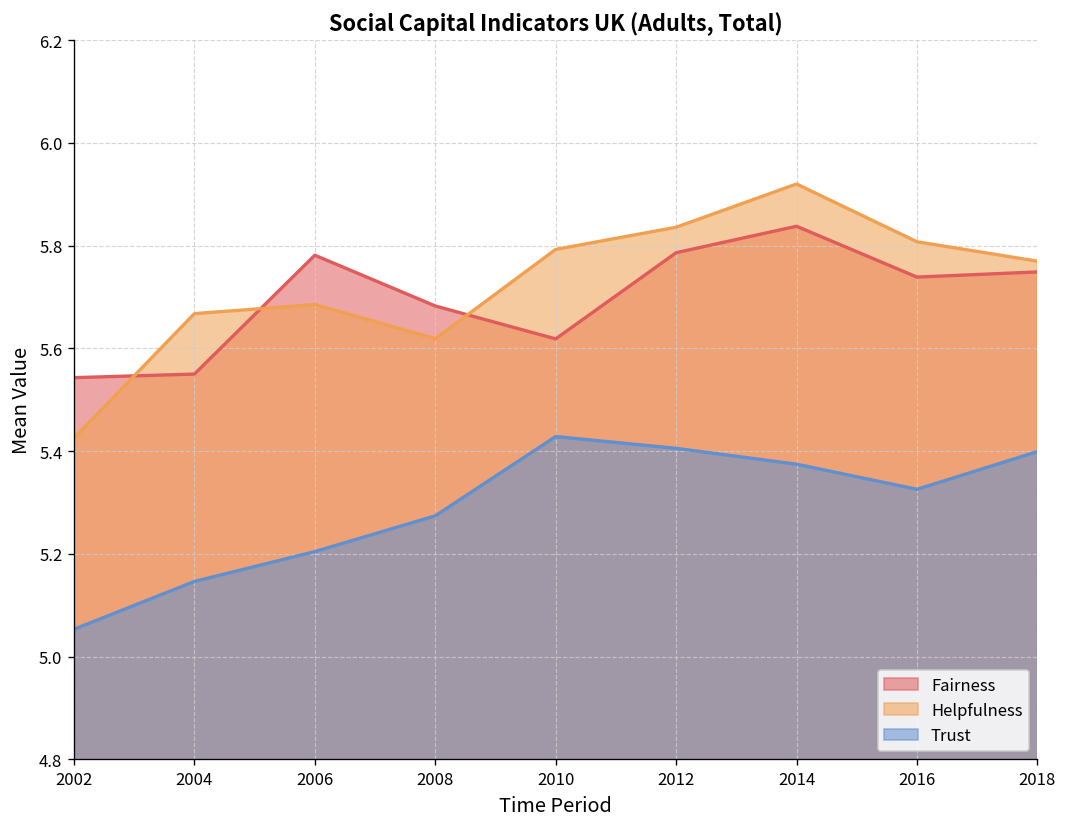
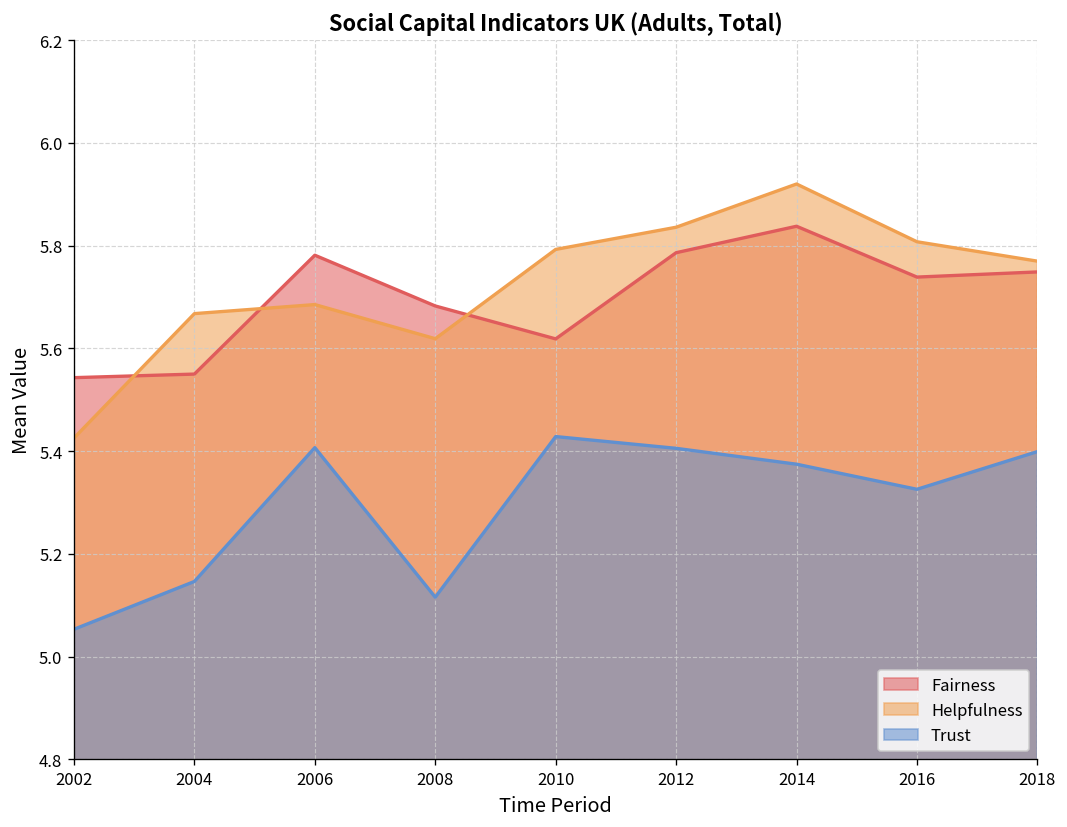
Trust, 2006: 5.20 -> 5.41
Trust, 2008: 5.27 -> 5.12
